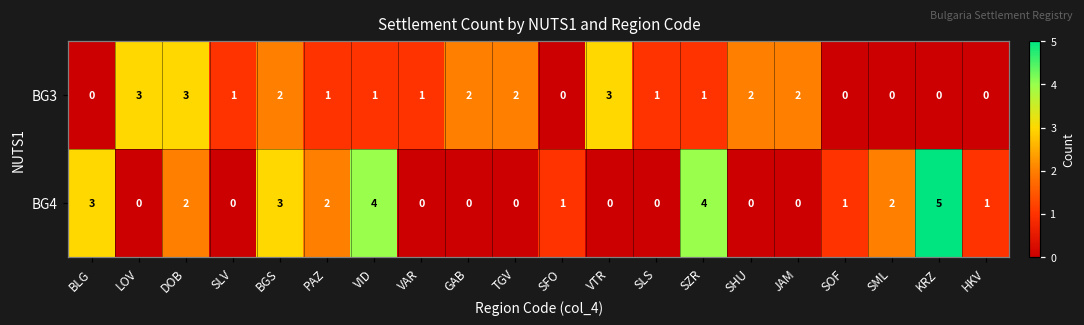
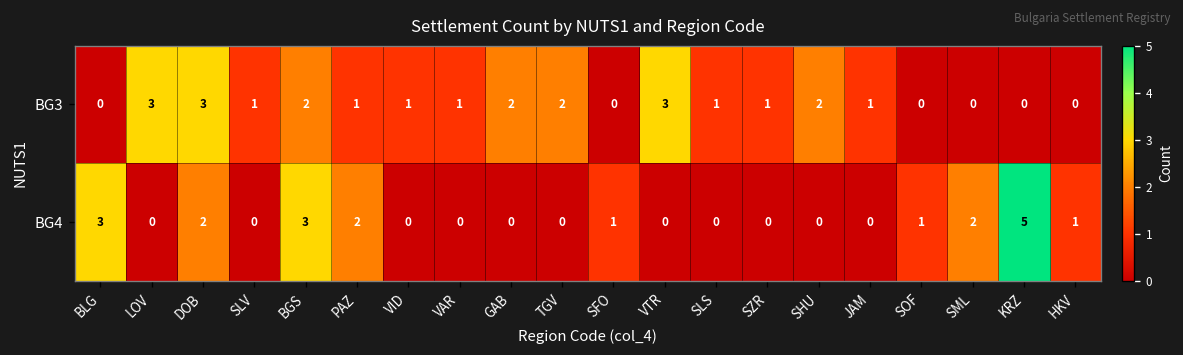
BG3, JAM: 2 -> 1
BG4, VID: 4 -> 0
BG4, SZR: 4 -> 0
